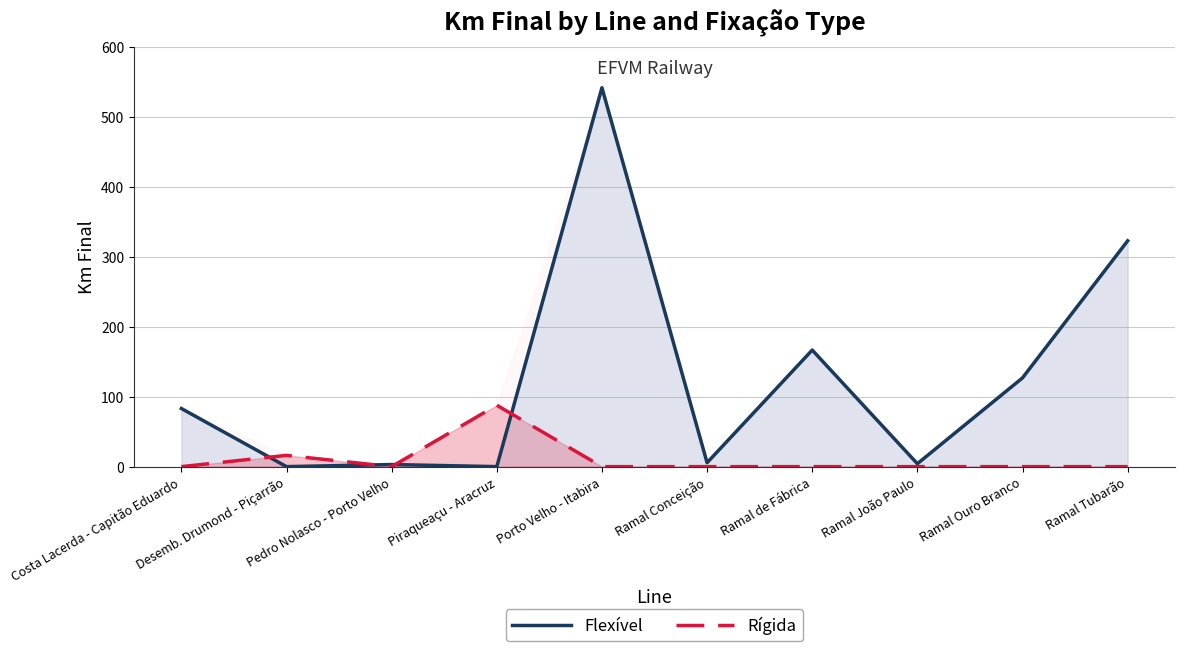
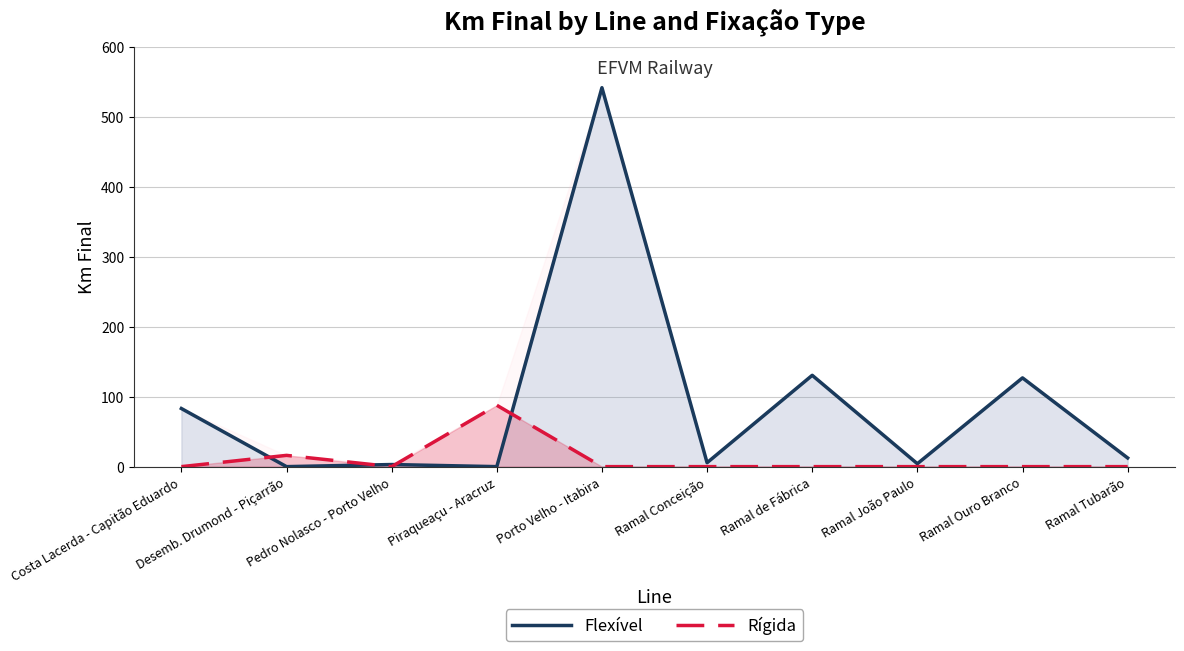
Flexível, Ramal de Fábrica: 170 -> 130
Flexível, Ramal Tubarão: 320 -> 10
